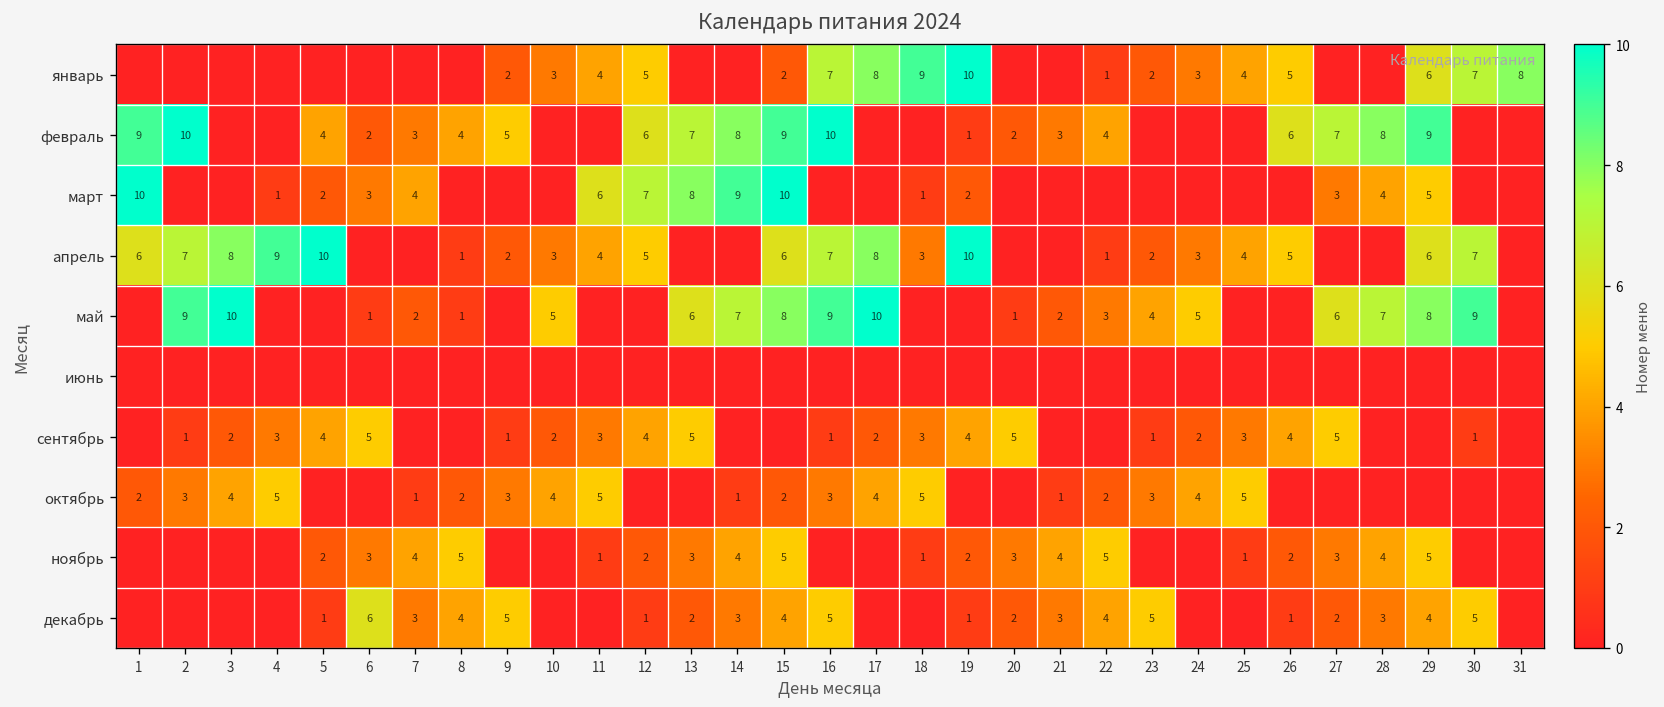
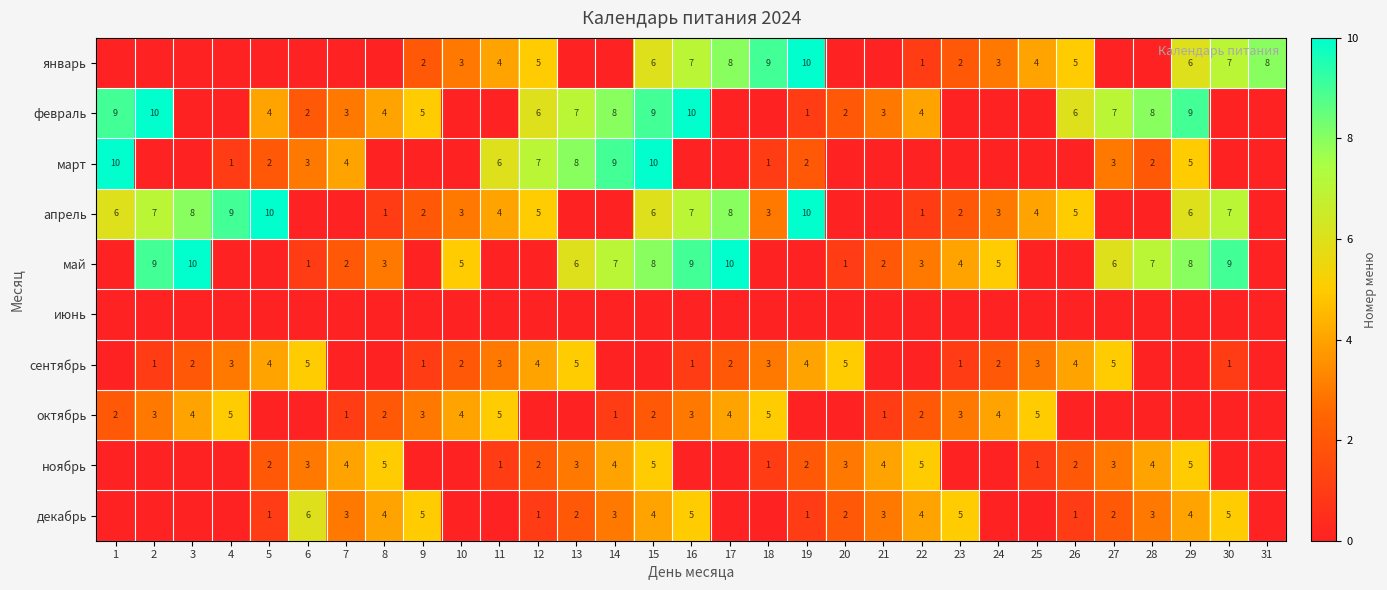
январь, 15: 2 -> 6
март, 28: 4 -> 2
май, 8: 1 -> 3
